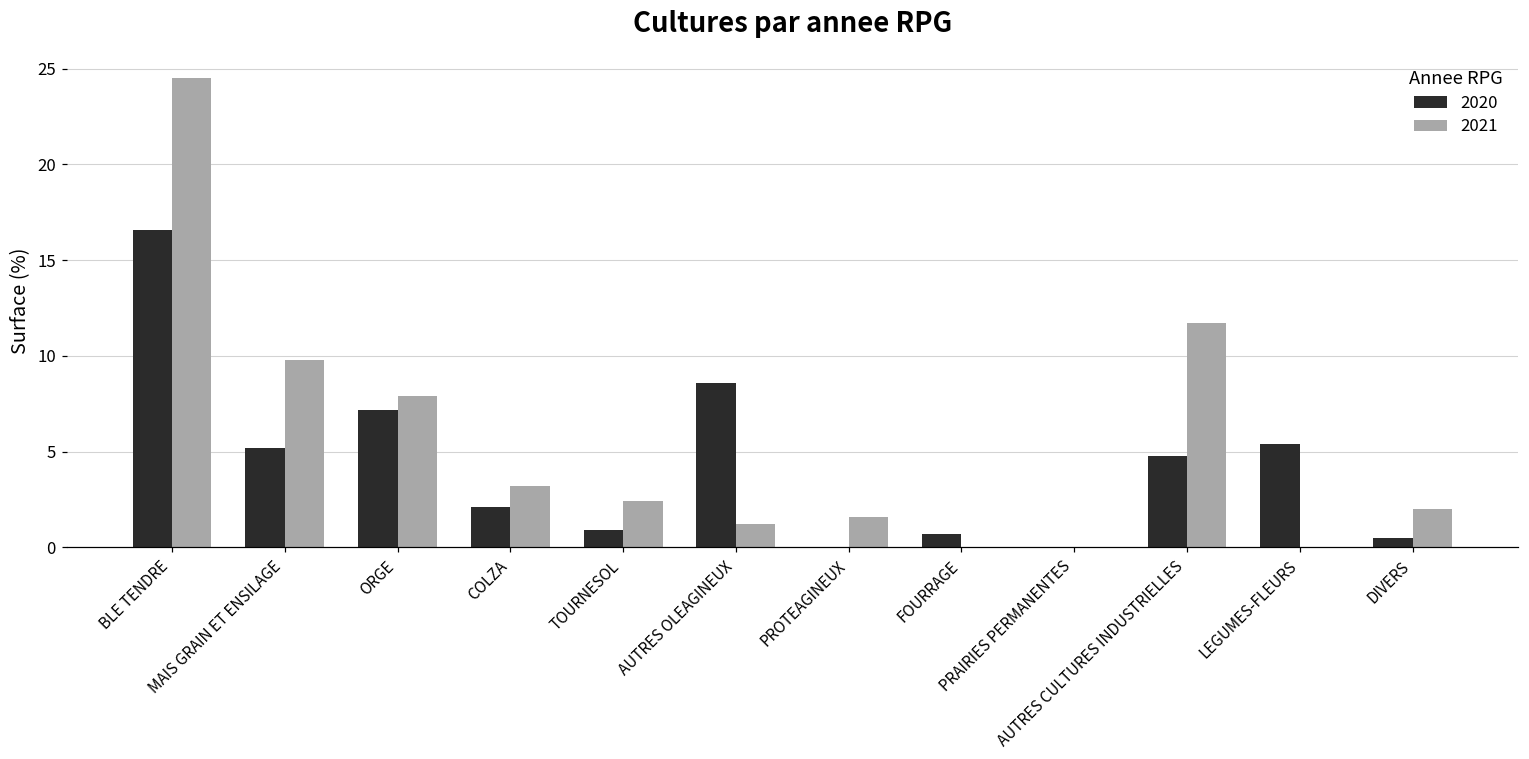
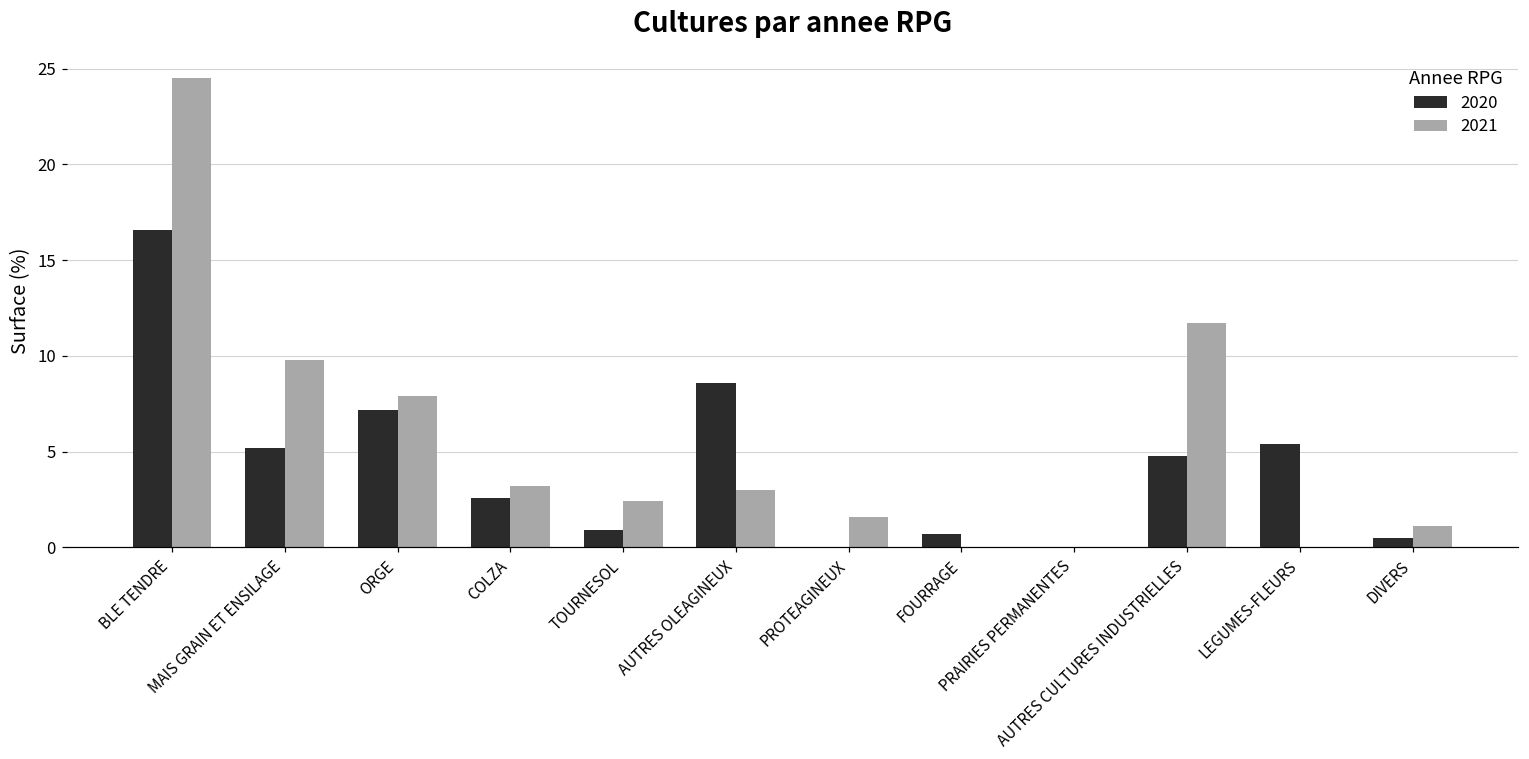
2020, COLZA: 2.1 -> 2.6
2021, AUTRES OLEAGINEUX: 1.2 -> 3.0
2021, DIVERS: 2.0 -> 1.1
